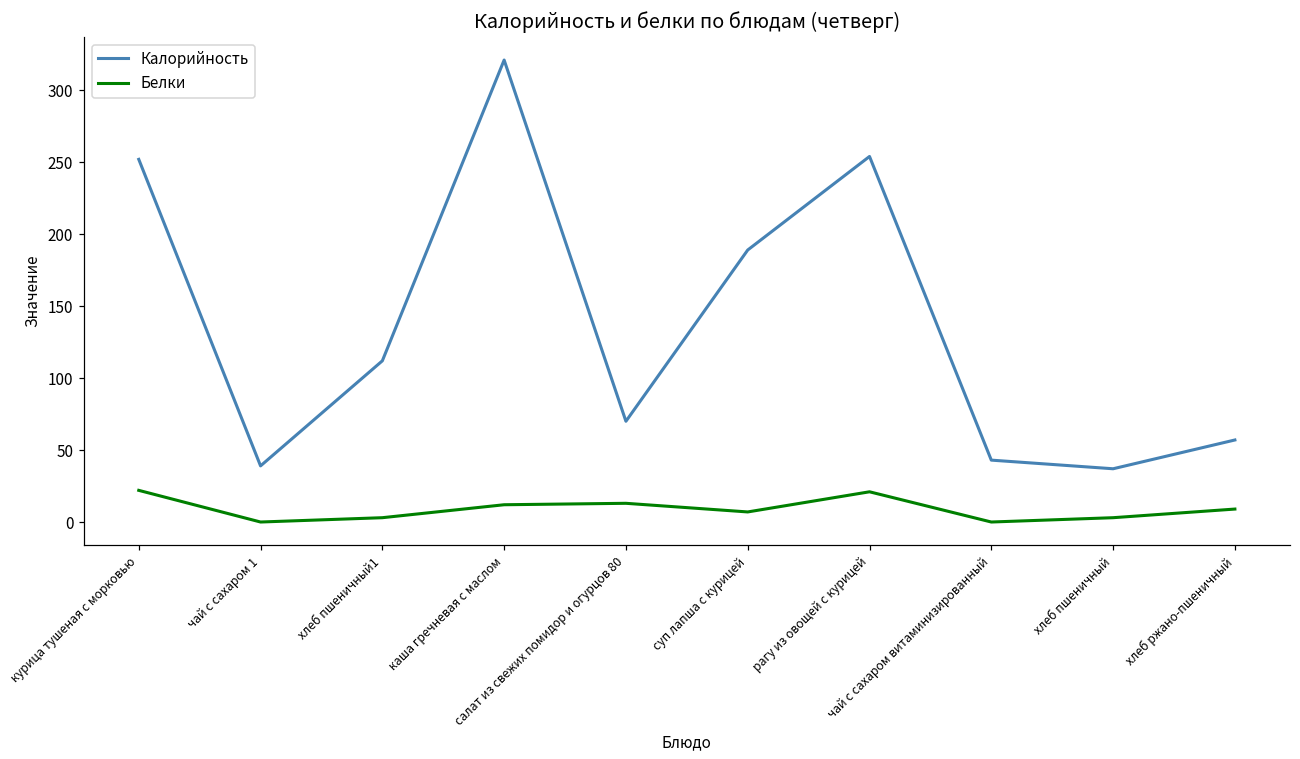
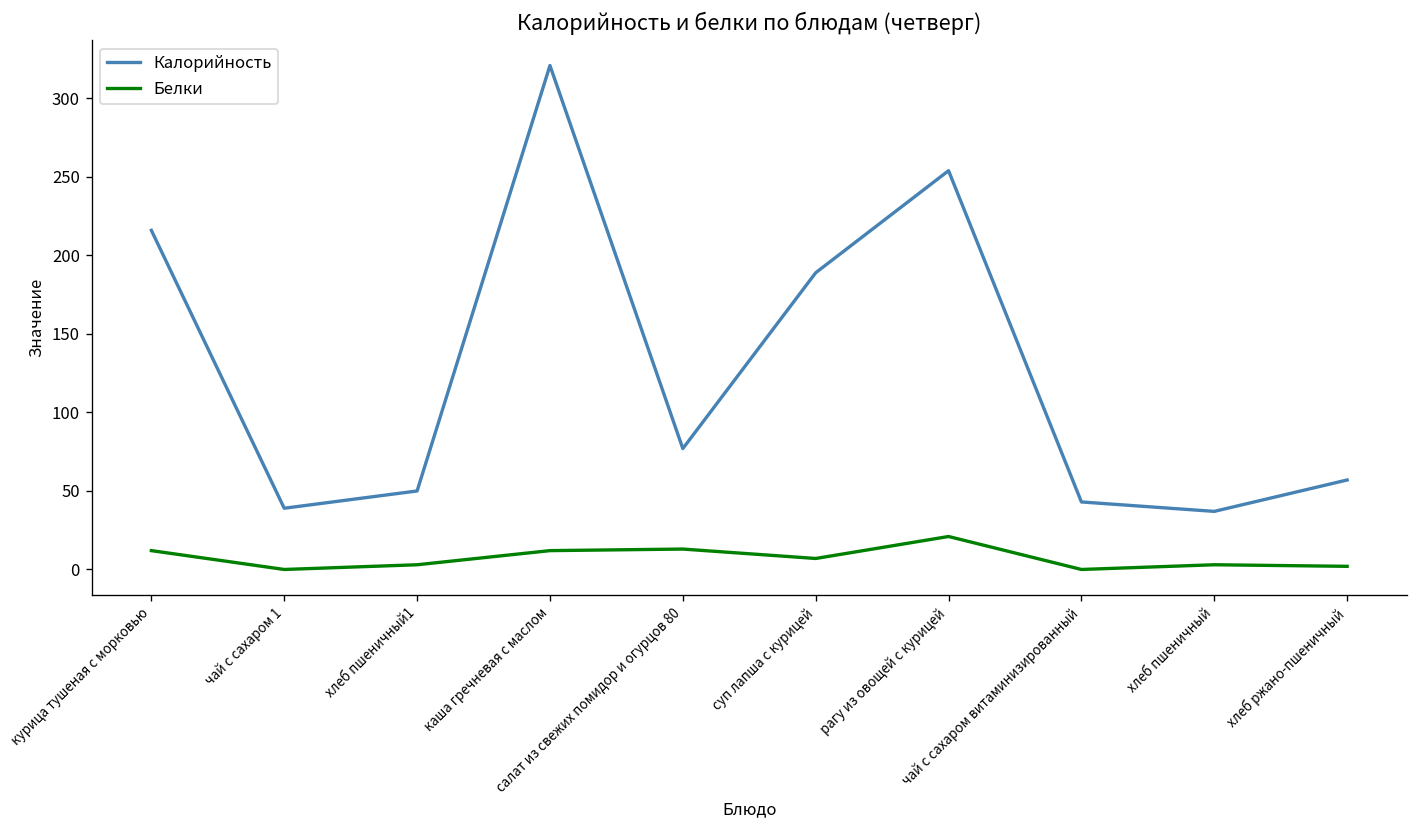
Калорийность, курица тушеная с морковью: 252 -> 216
Белки, курица тушеная с морковью: 22 -> 12
Калорийность, хлеб пшеничный1: 112 -> 50
Калорийность, салат из свежих помидор и огурцов 80: 70 -> 77
Белки, хлеб ржано-пшеничный: 9 -> 2
